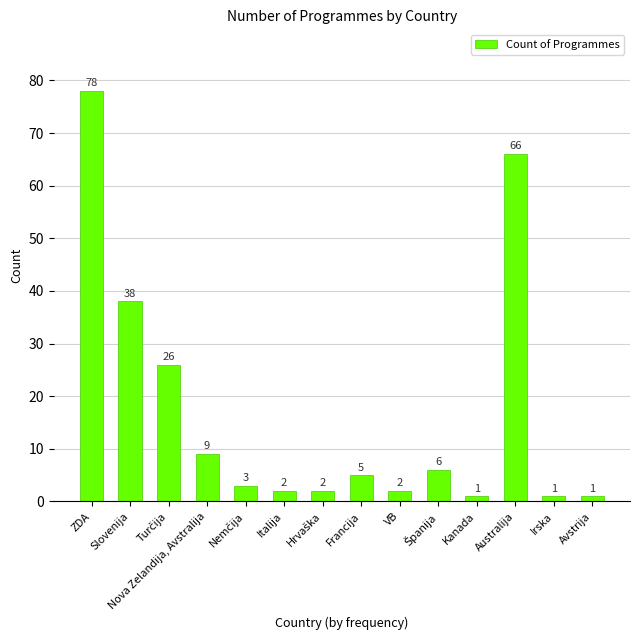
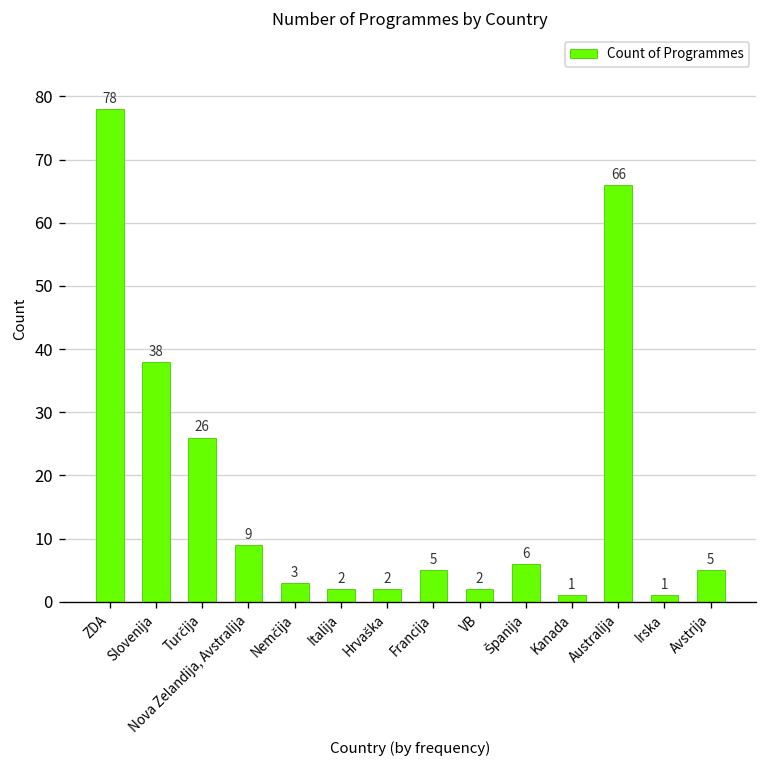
Avstrija: 1 -> 5
